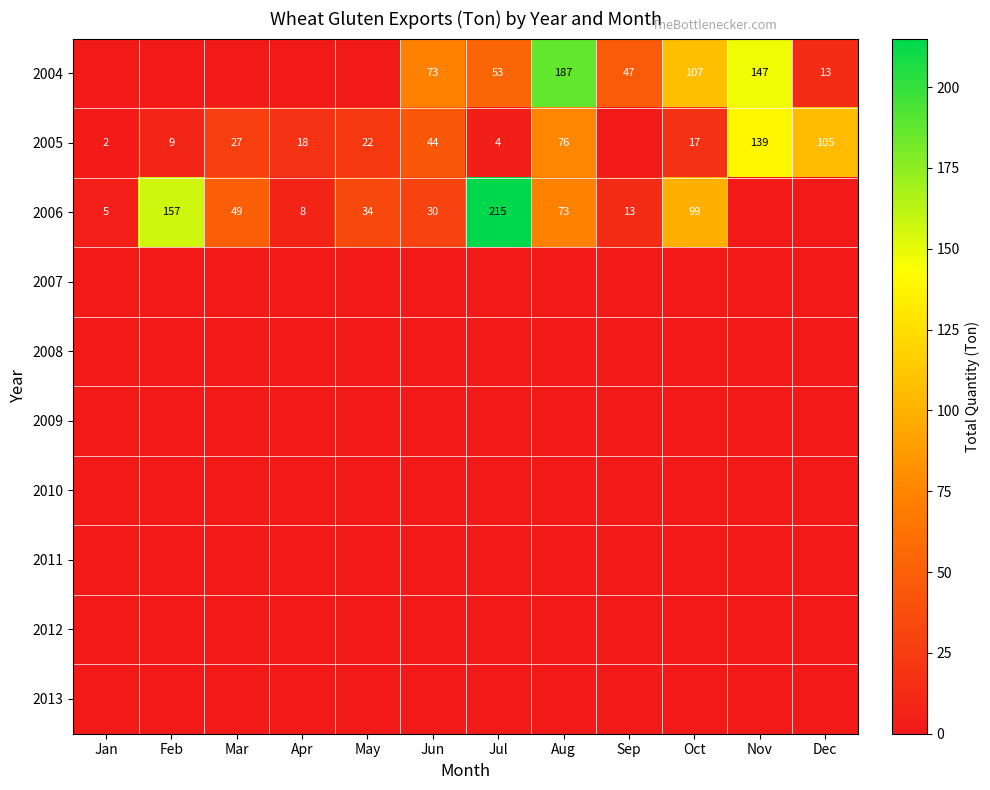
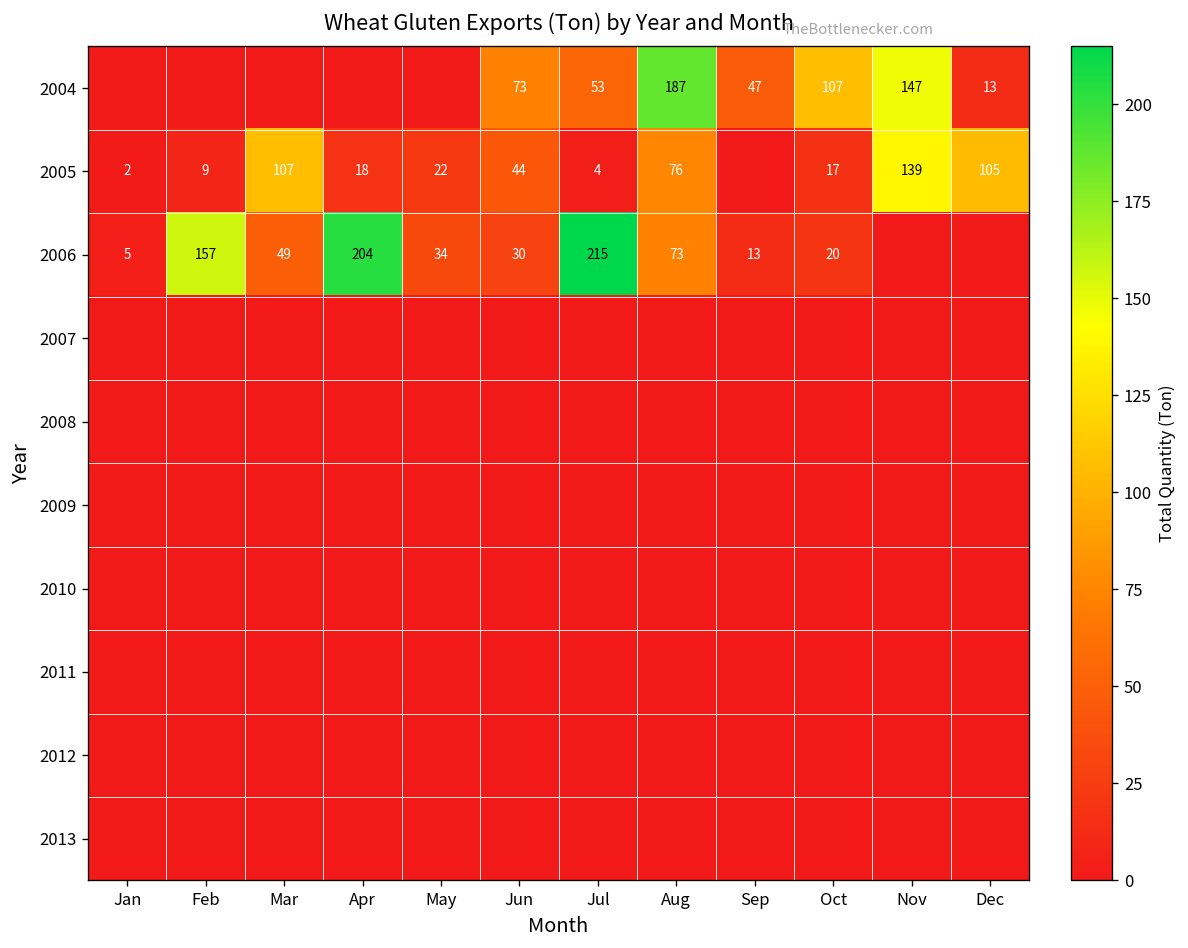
2005, Mar: 27 -> 107
2006, Apr: 8 -> 204
2006, Oct: 99 -> 20
